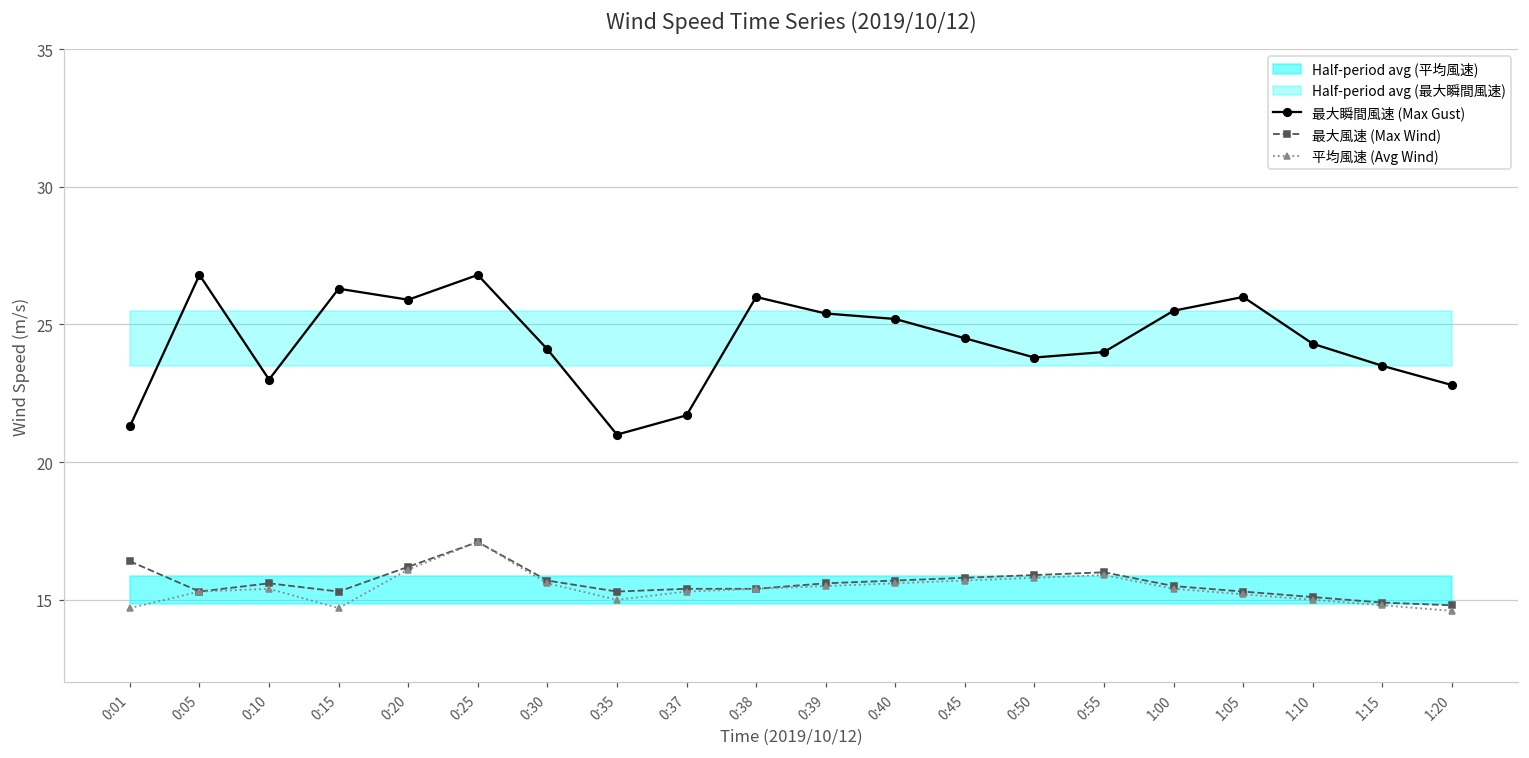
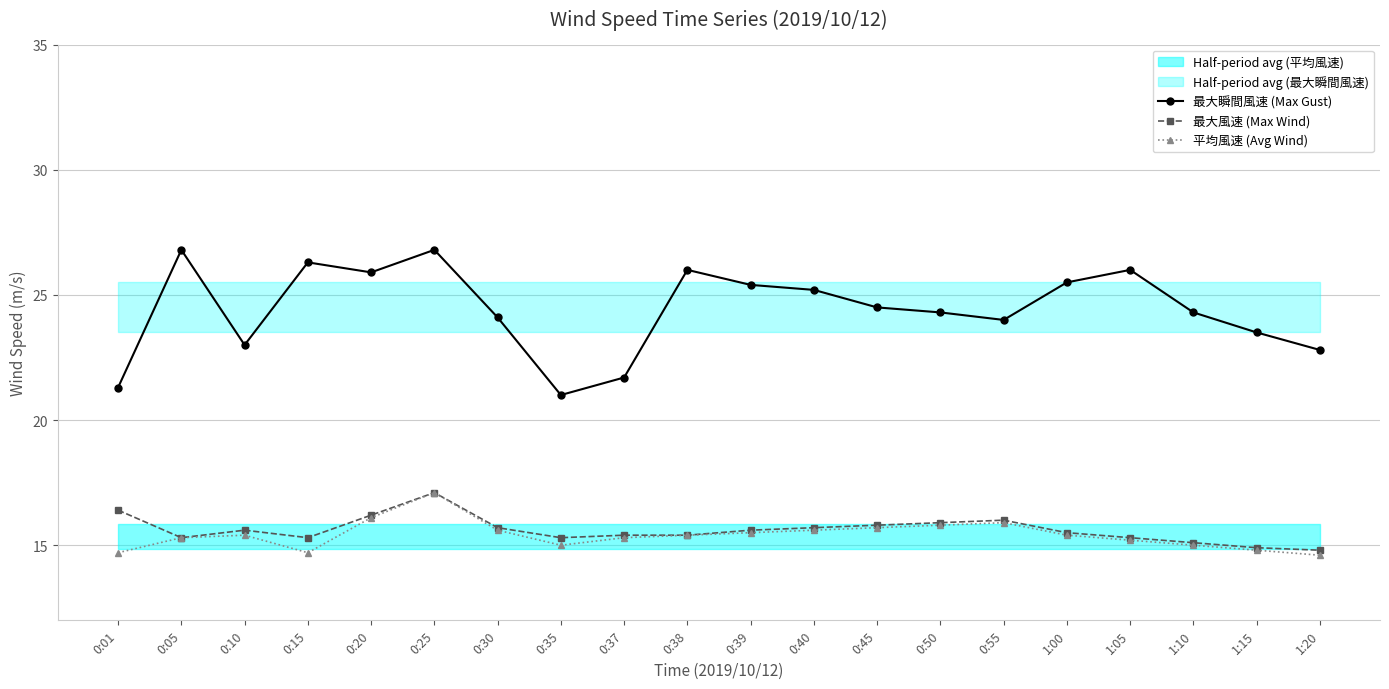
最大瞬間風速 (Max Gust), 0:50: 23.8 -> 24.3
